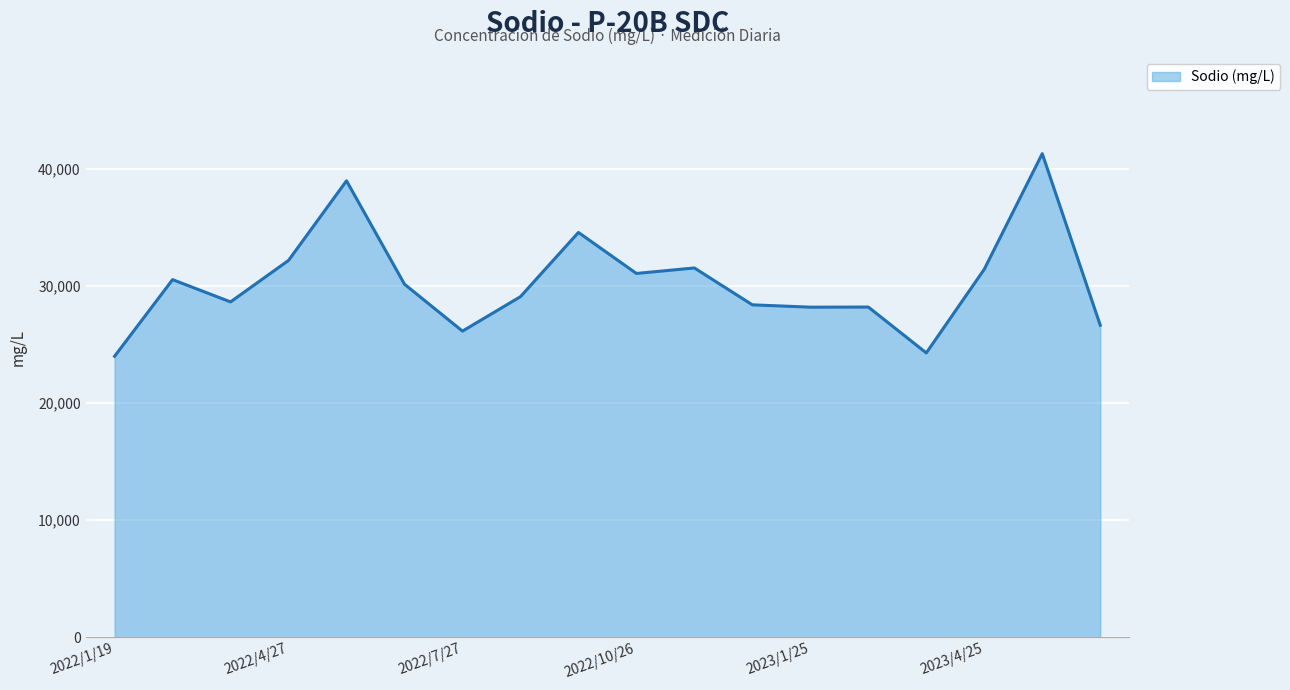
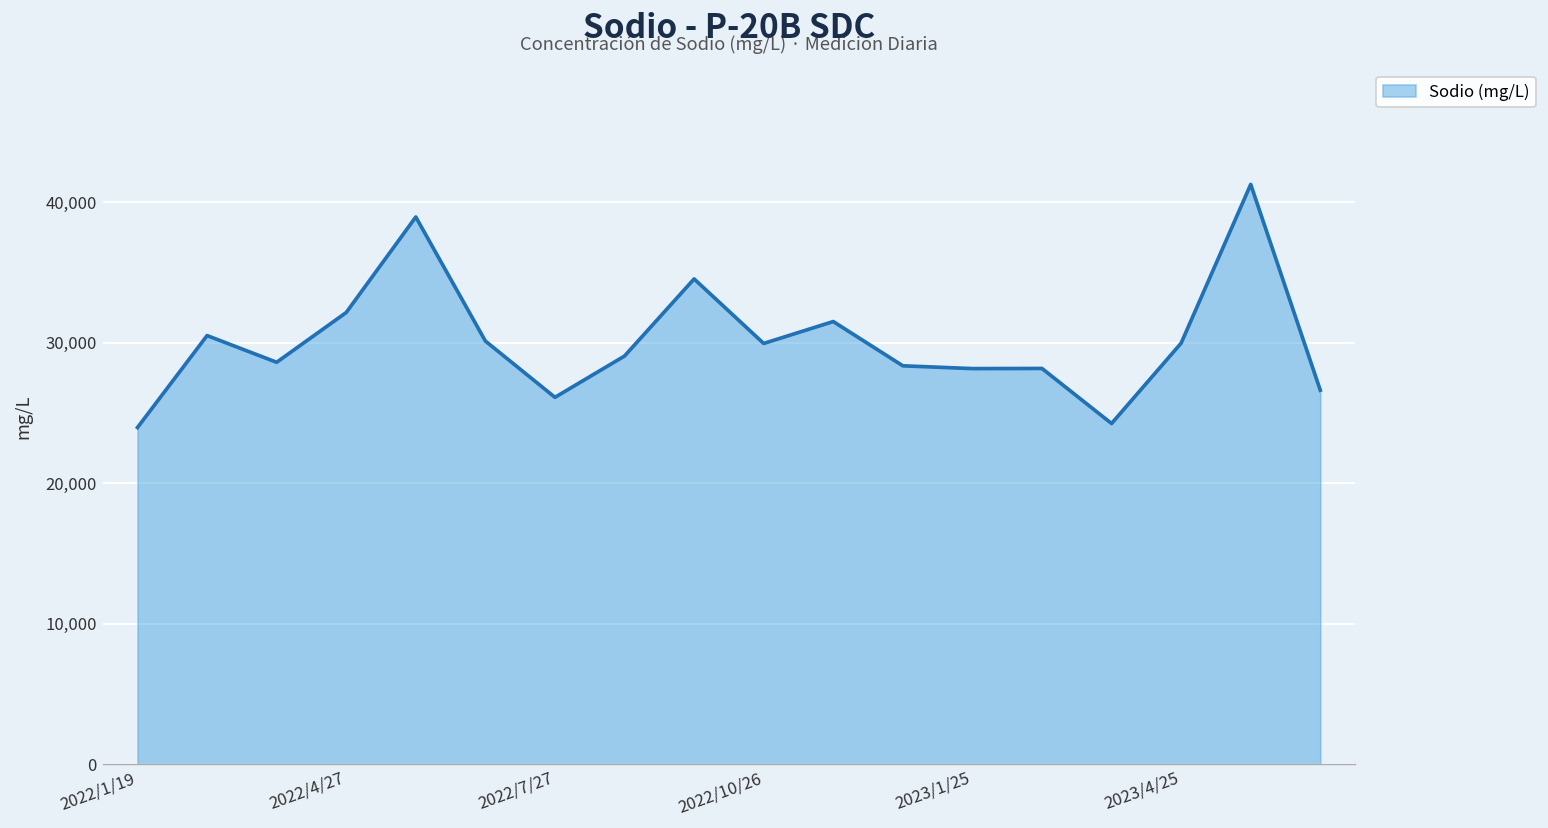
2022/10/26: 31,100 -> 30,000
2023/4/25: 31,400 -> 30,000
